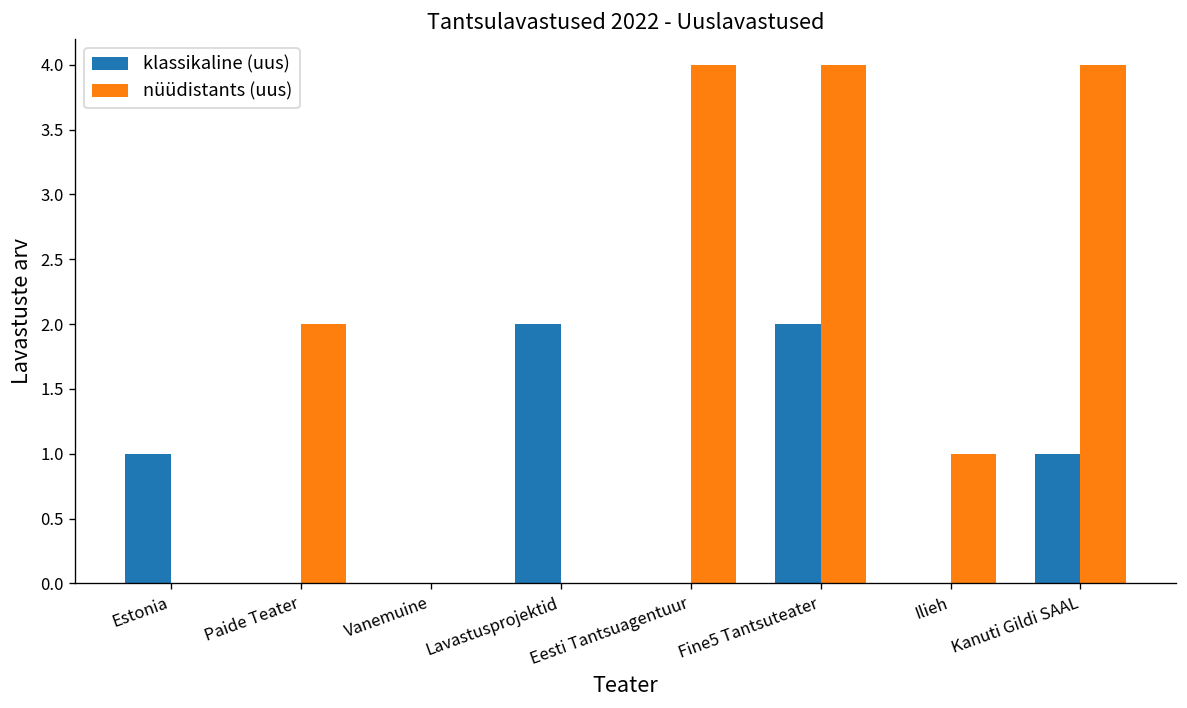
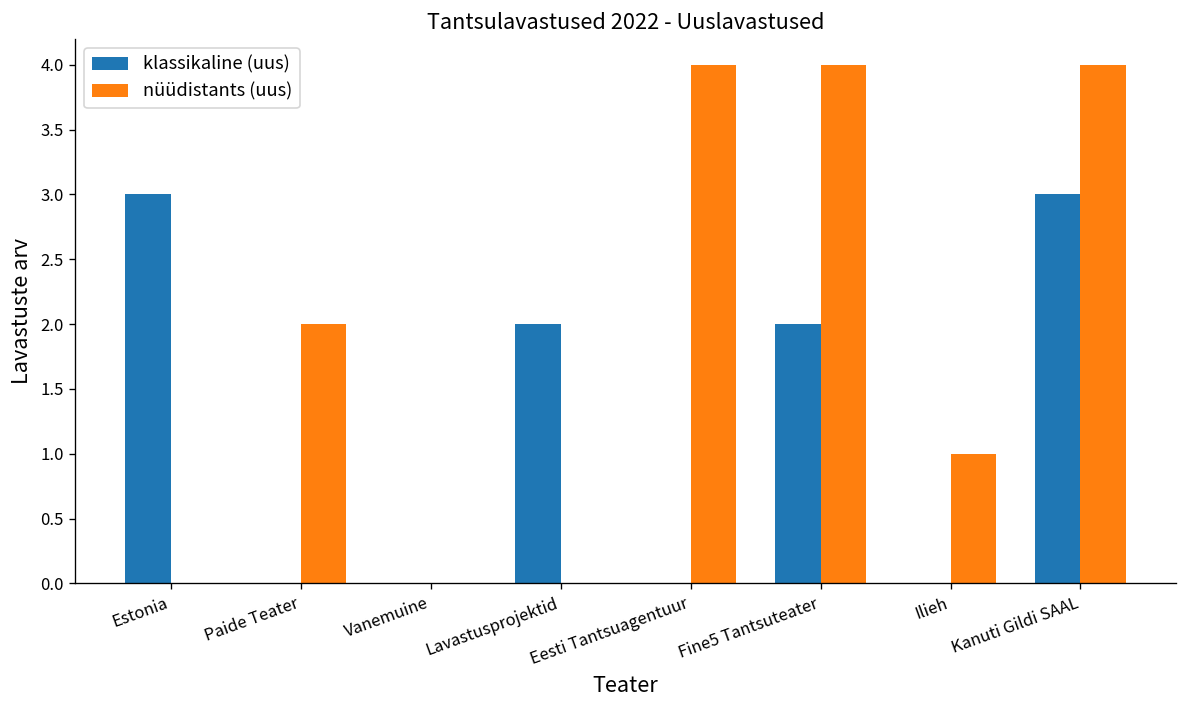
klassikaline (uus), Estonia: 1 -> 3
klassikaline (uus), Kanuti Gildi SAAL: 1 -> 3
